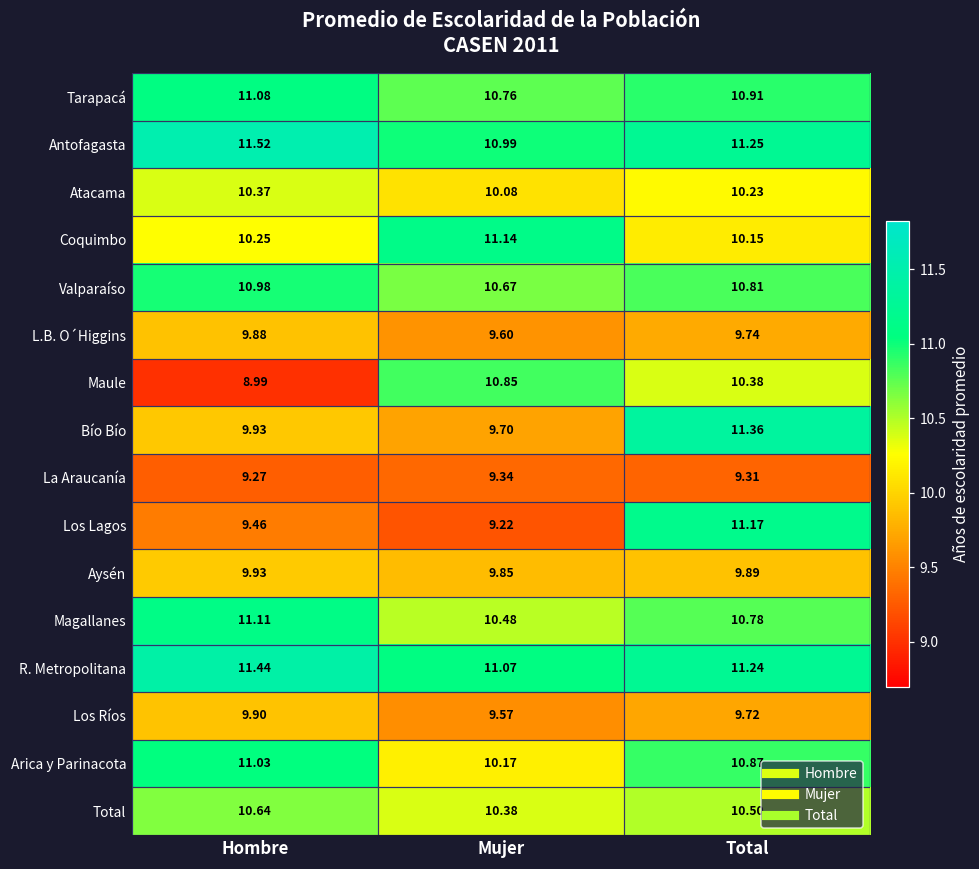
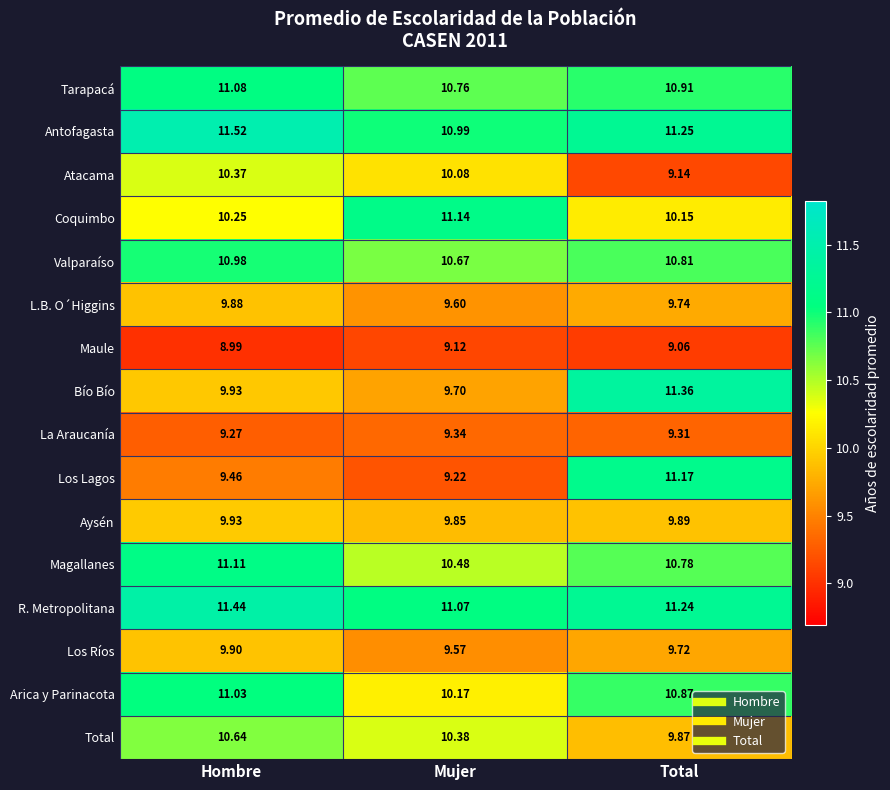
Atacama, Total: 10.23 -> 9.14
Maule, Mujer: 10.85 -> 9.12
Maule, Total: 10.38 -> 9.06
Total, Total: 10.50 -> 9.87
